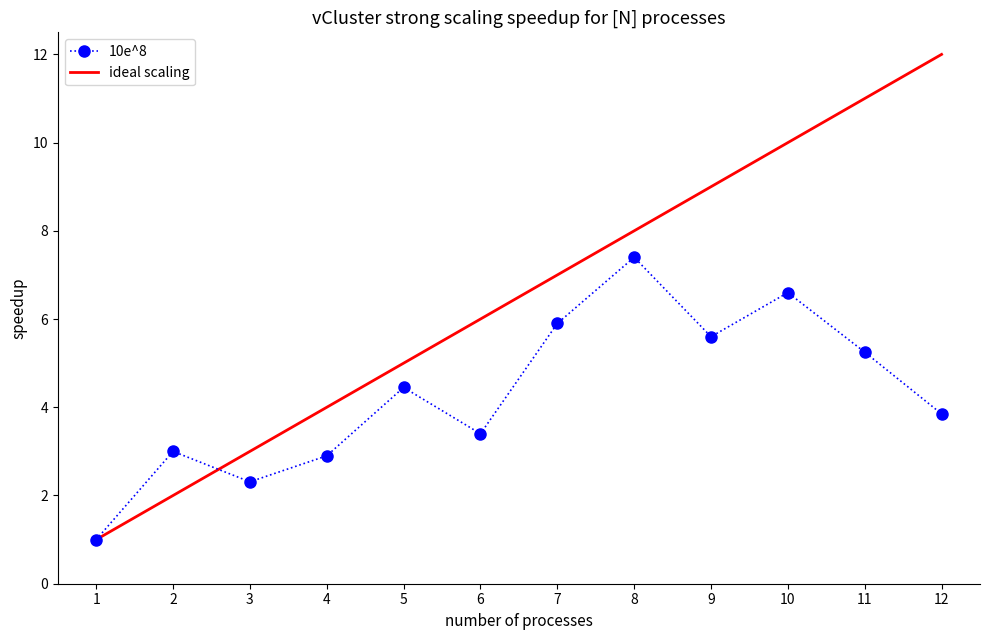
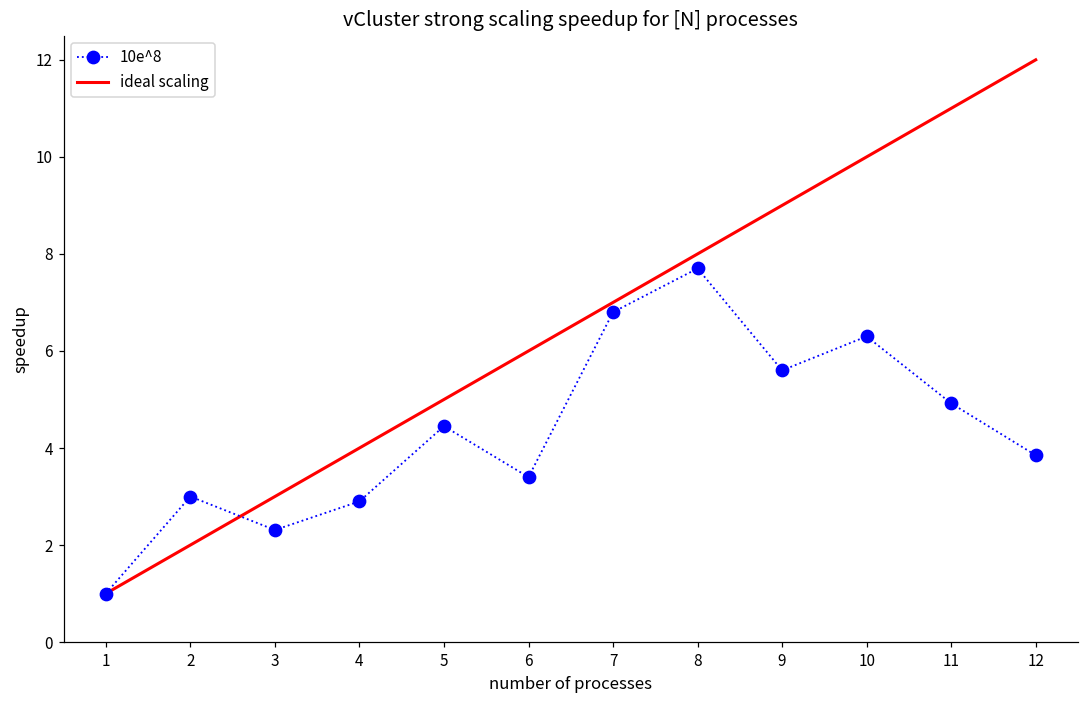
10e^8, 7: 5.9 -> 6.8
10e^8, 8: 7.4 -> 7.7
10e^8, 10: 6.6 -> 6.3
10e^8, 11: 5.3 -> 4.9
